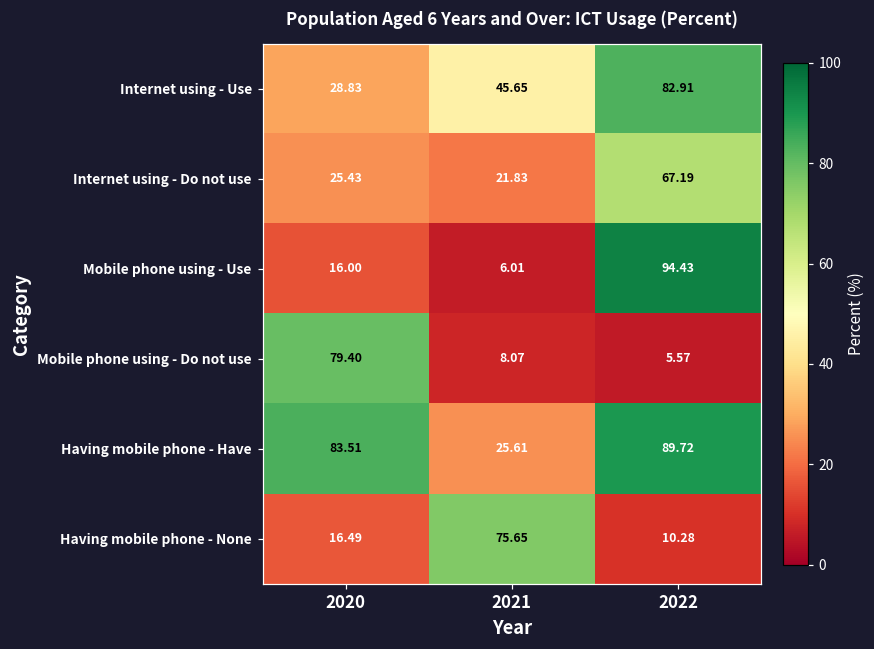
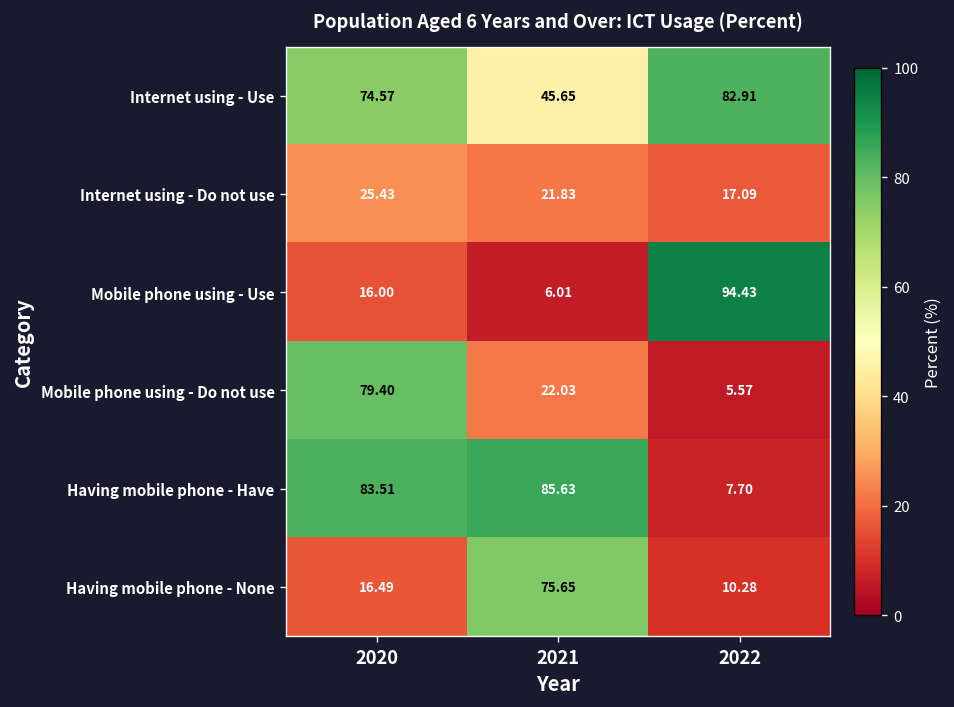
Internet using - Use, 2020: 28.83 -> 74.57
Internet using - Do not use, 2022: 67.19 -> 17.09
Mobile phone using - Do not use, 2021: 8.07 -> 22.03
Having mobile phone - Have, 2021: 25.61 -> 85.63
Having mobile phone - Have, 2022: 89.72 -> 7.70
